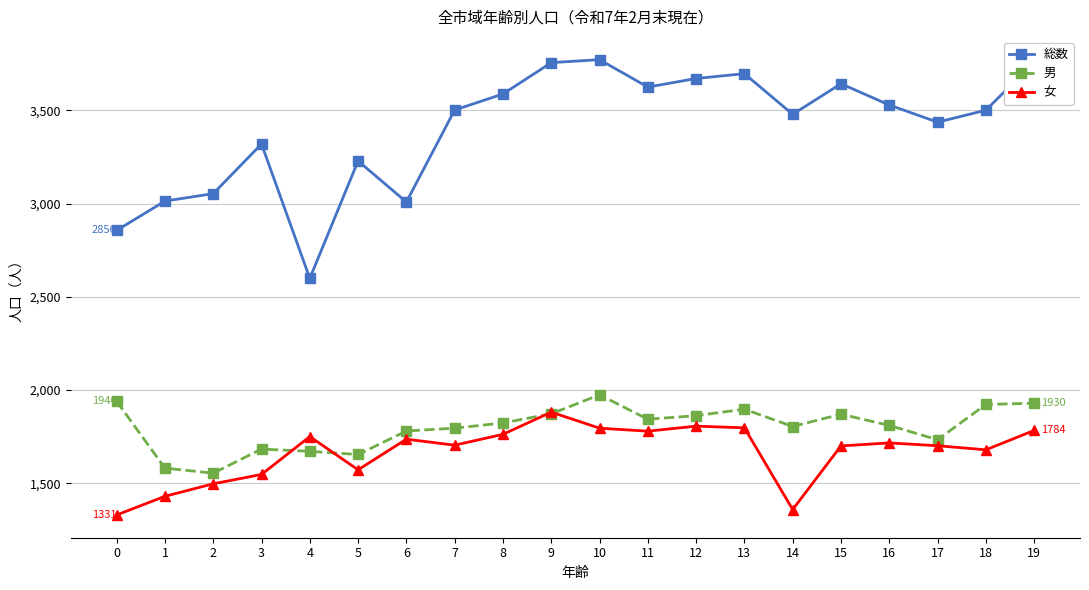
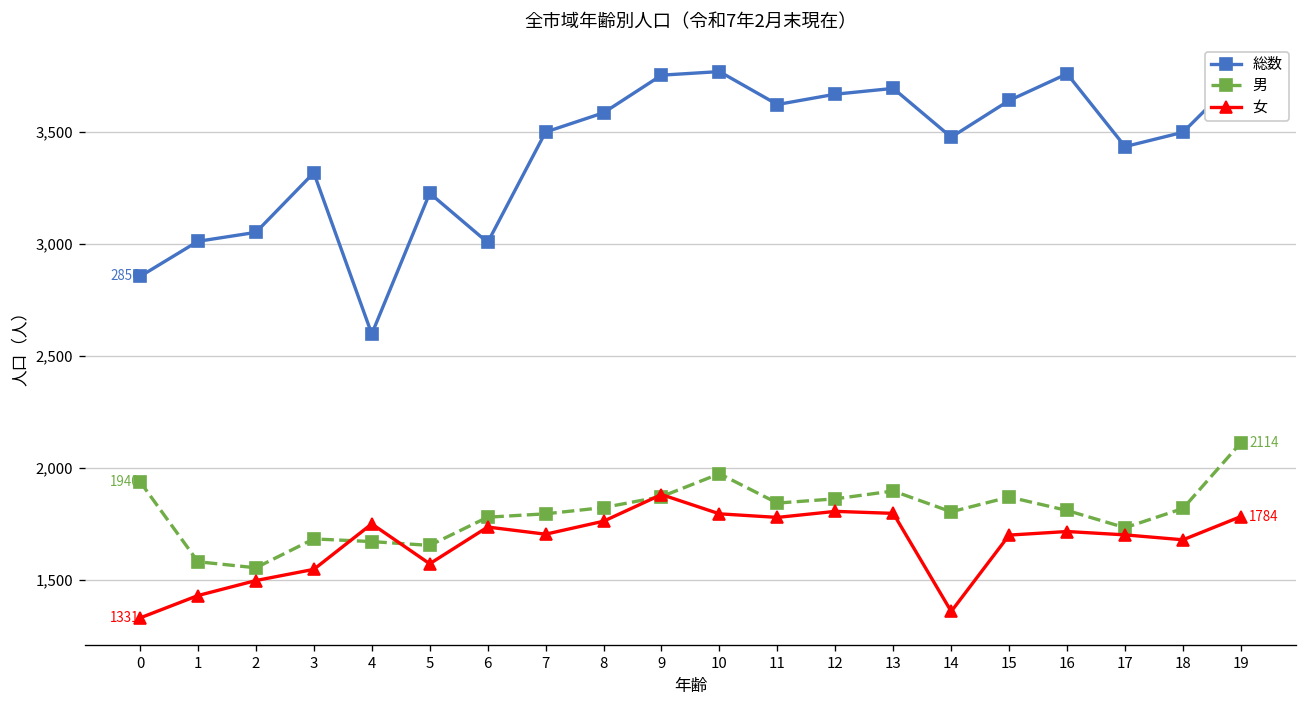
総数, 16: 3,530 -> 3,760
男, 18: 1,920 -> 1,820
男, 19: 1930 -> 2114
